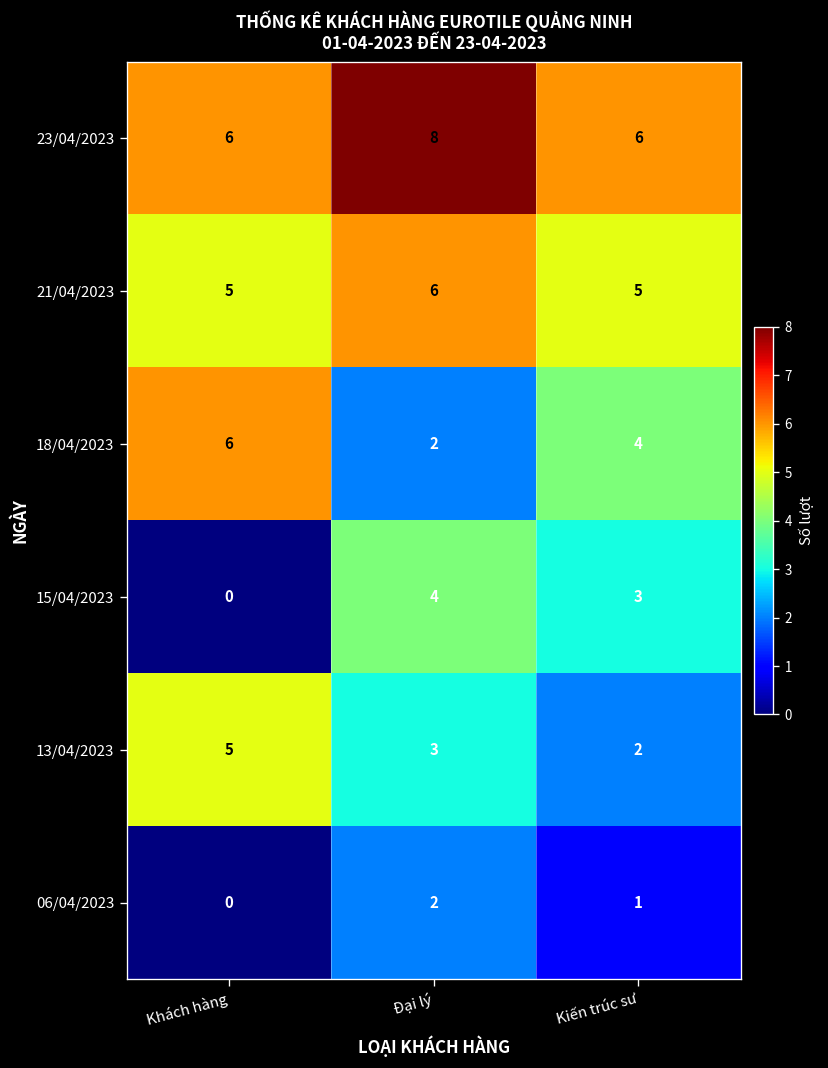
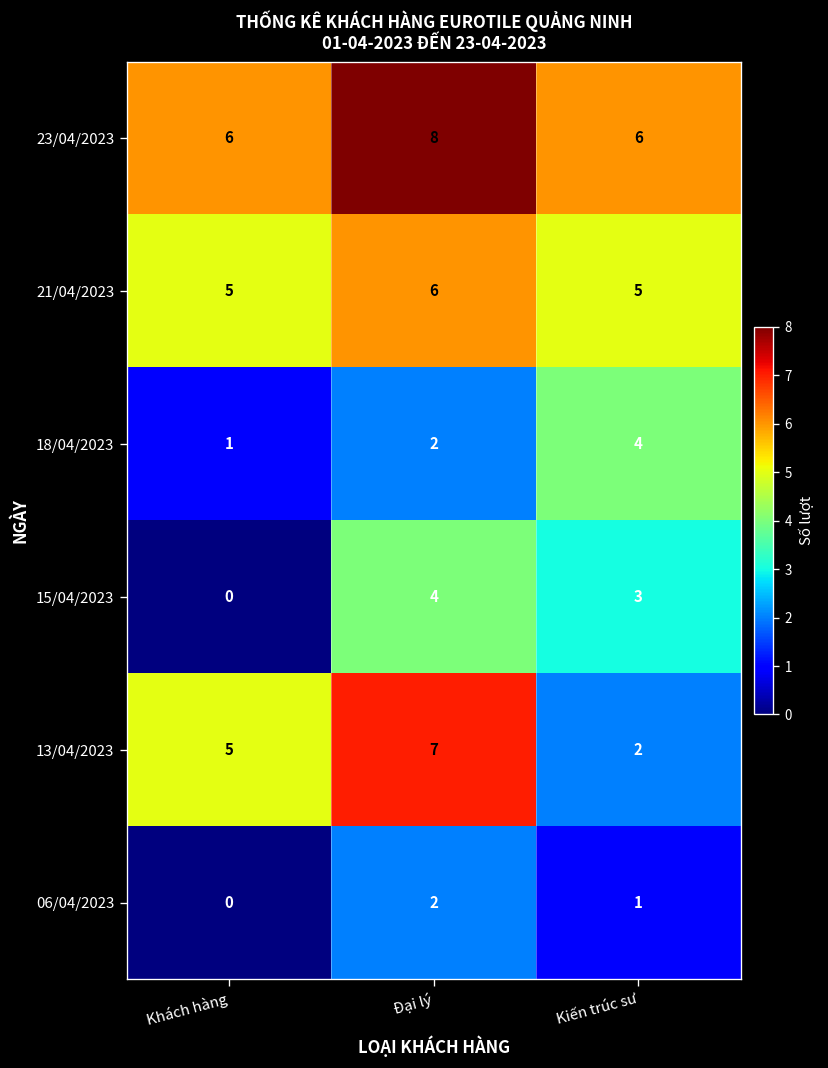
18/04/2023, Khách hàng: 6 -> 1
13/04/2023, Đại lý: 3 -> 7
